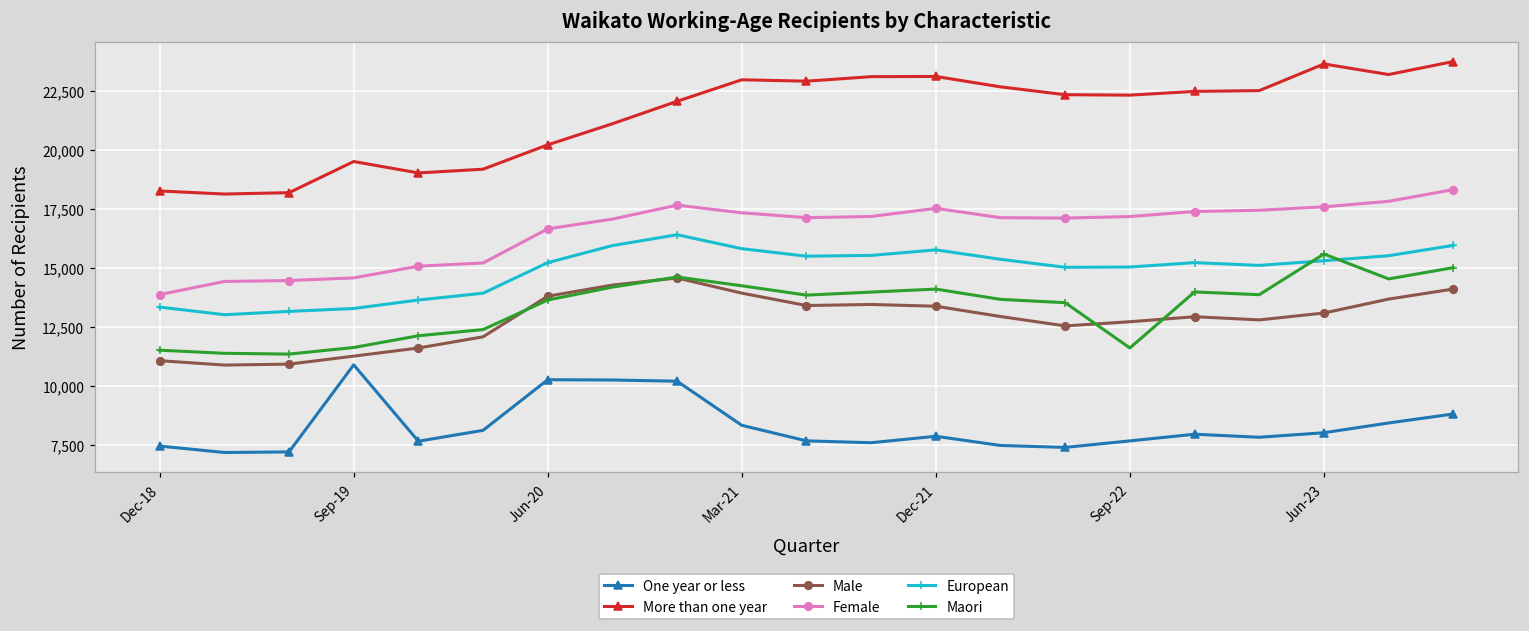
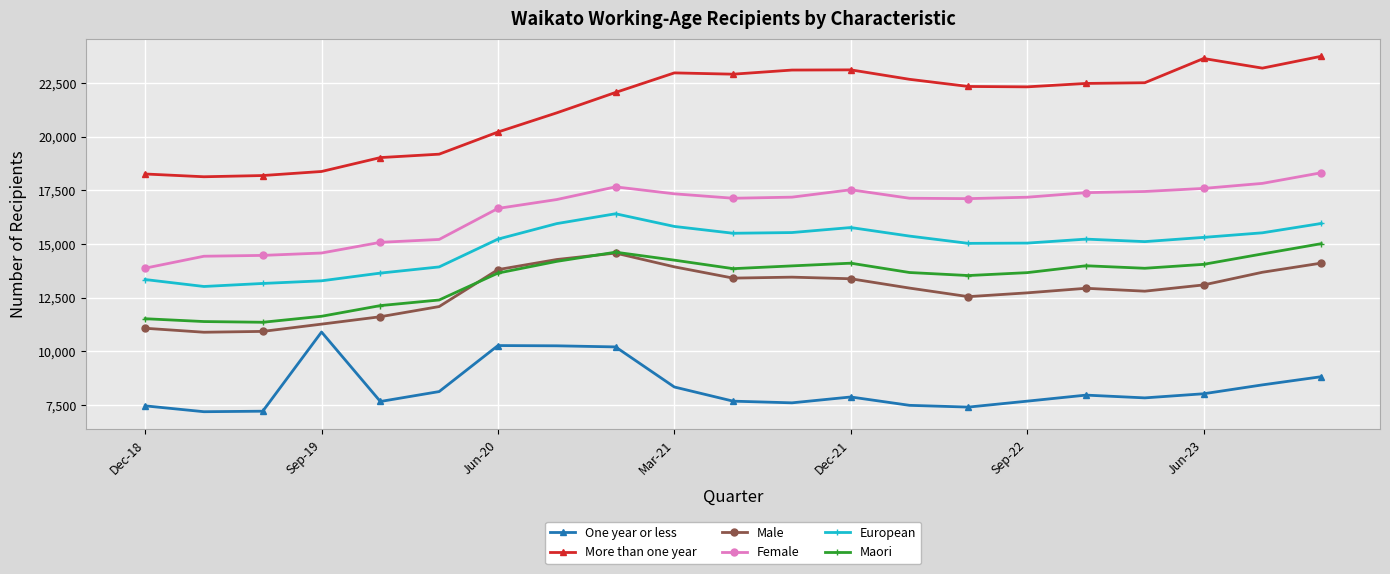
More than one year, Sep-19: 19,500 -> 18,400
Maori, Sep-22: 11,600 -> 13,700
Maori, Jun-23: 15,600 -> 14,000
